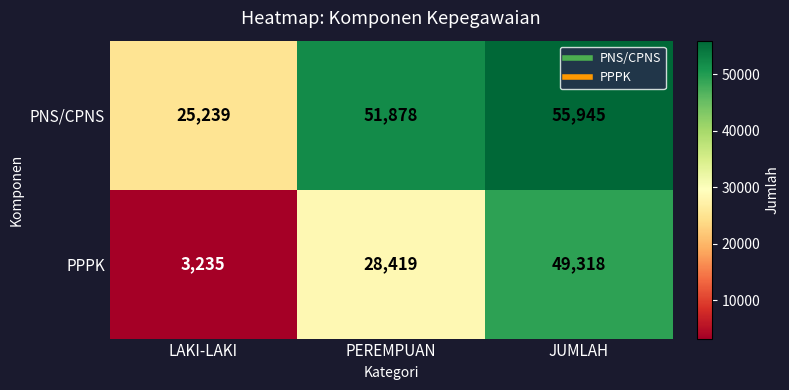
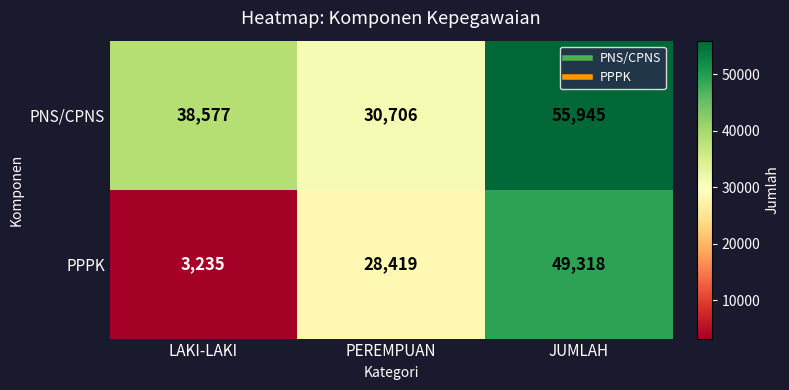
PNS/CPNS, LAKI-LAKI: 25,239 -> 38,577
PNS/CPNS, PEREMPUAN: 51,878 -> 30,706
